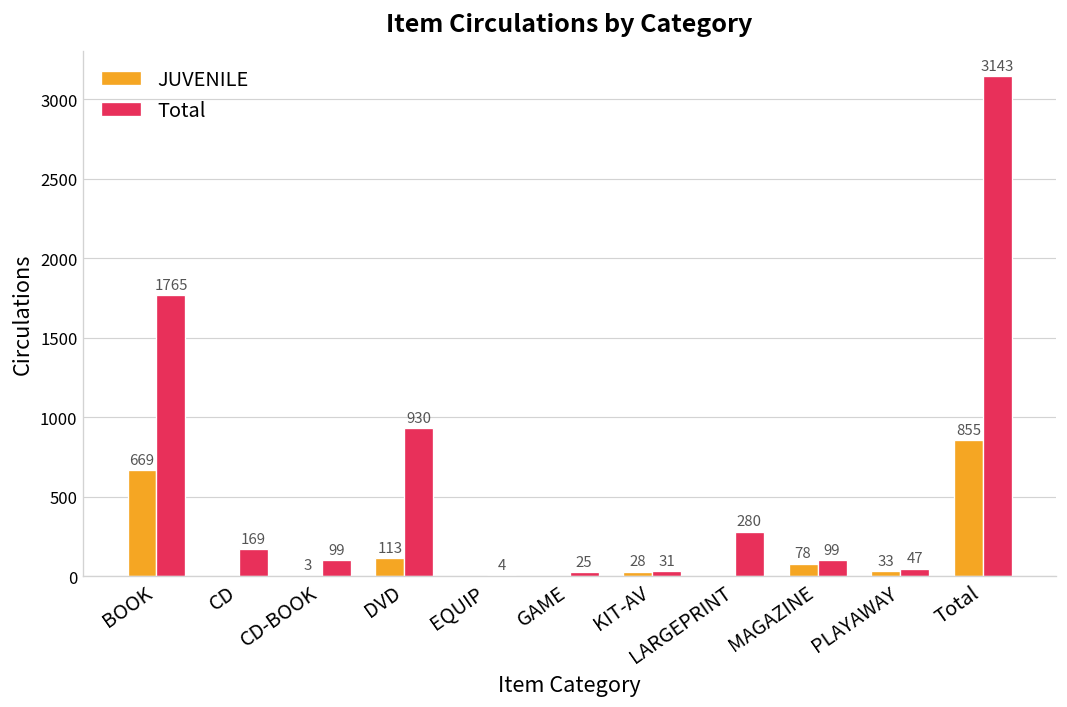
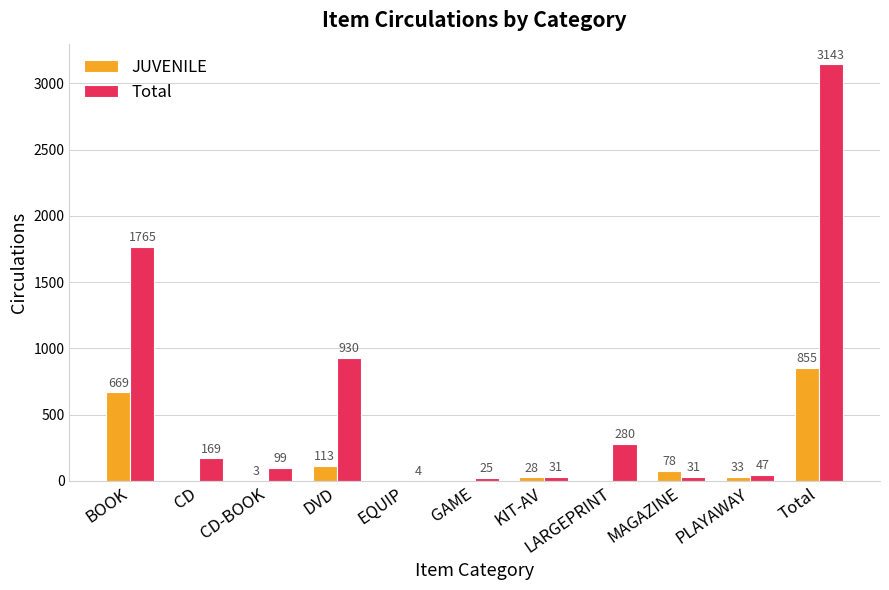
Total, MAGAZINE: 99 -> 31
